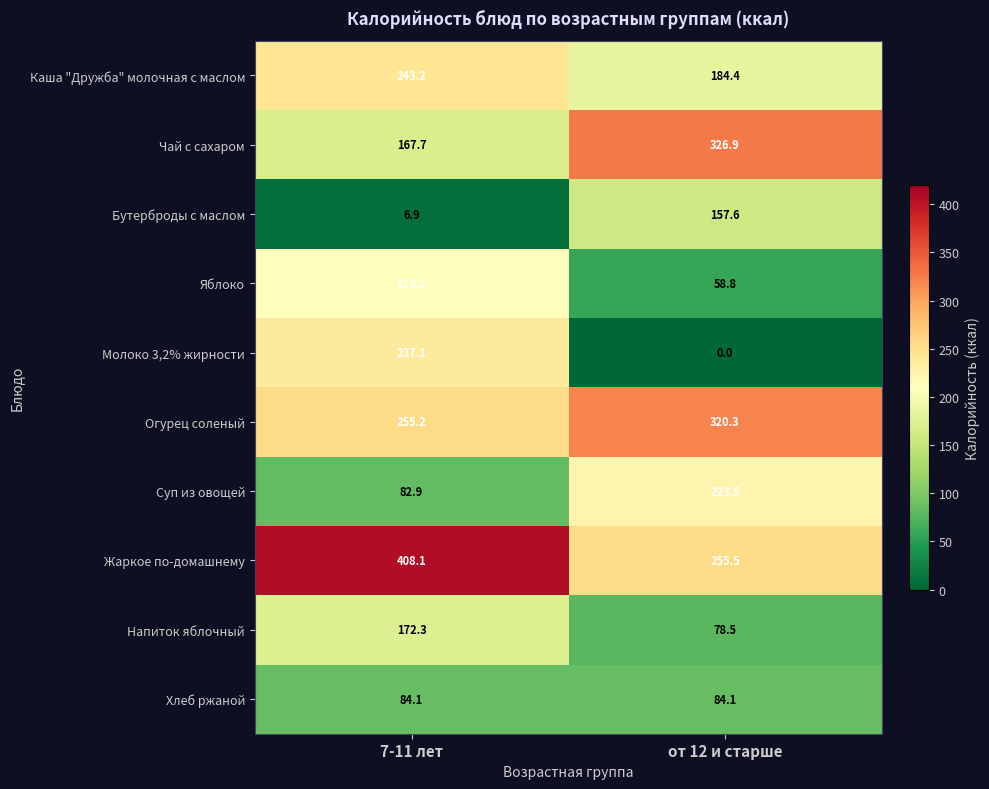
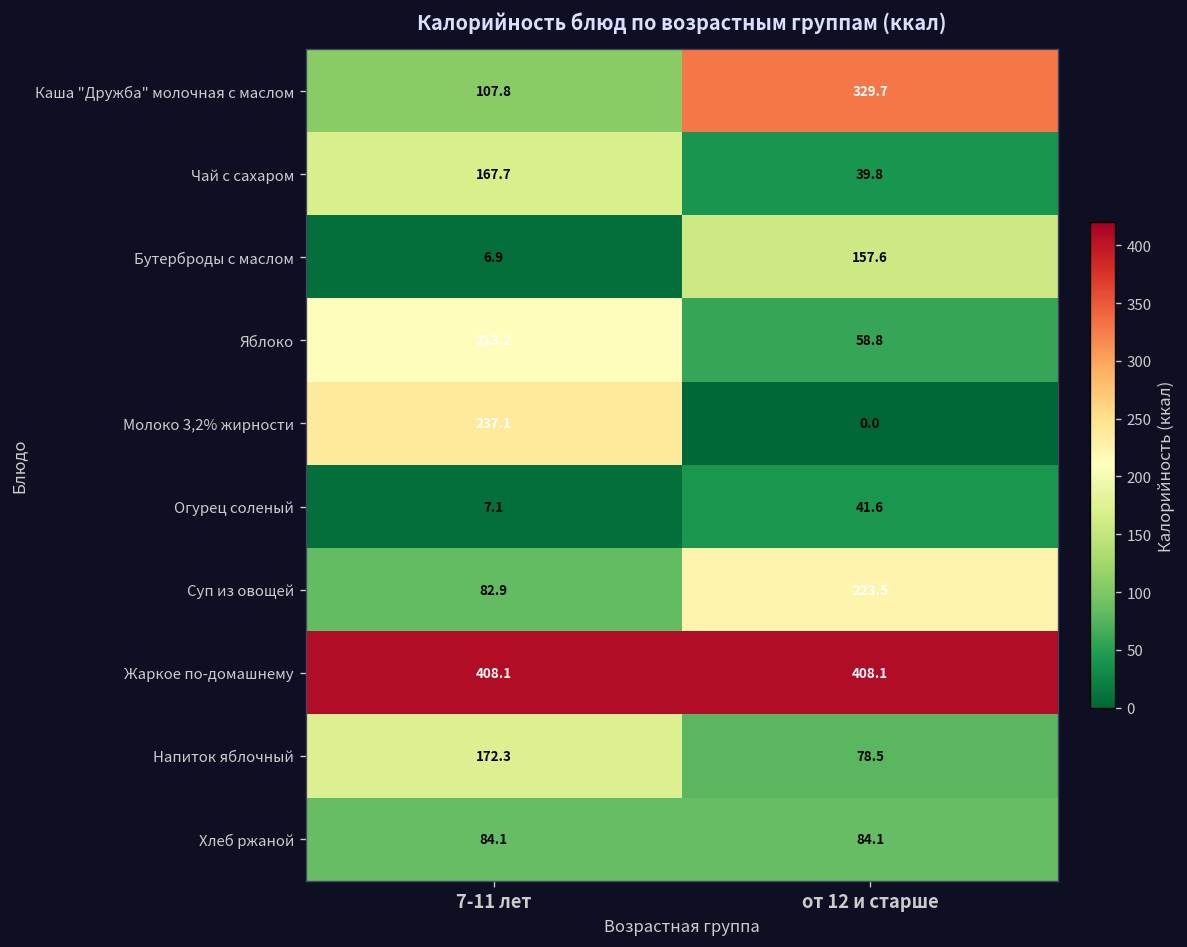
Каша "Дружба" молочная с маслом, 7-11 лет: 243.2 -> 107.8
Каша "Дружба" молочная с маслом, от 12 и старше: 184.4 -> 329.7
Чай с сахаром, от 12 и старше: 326.9 -> 39.8
Огурец соленый, 7-11 лет: 255.2 -> 7.1
Огурец соленый, от 12 и старше: 320.3 -> 41.6
Жаркое по-домашнему, от 12 и старше: 255.5 -> 408.1
